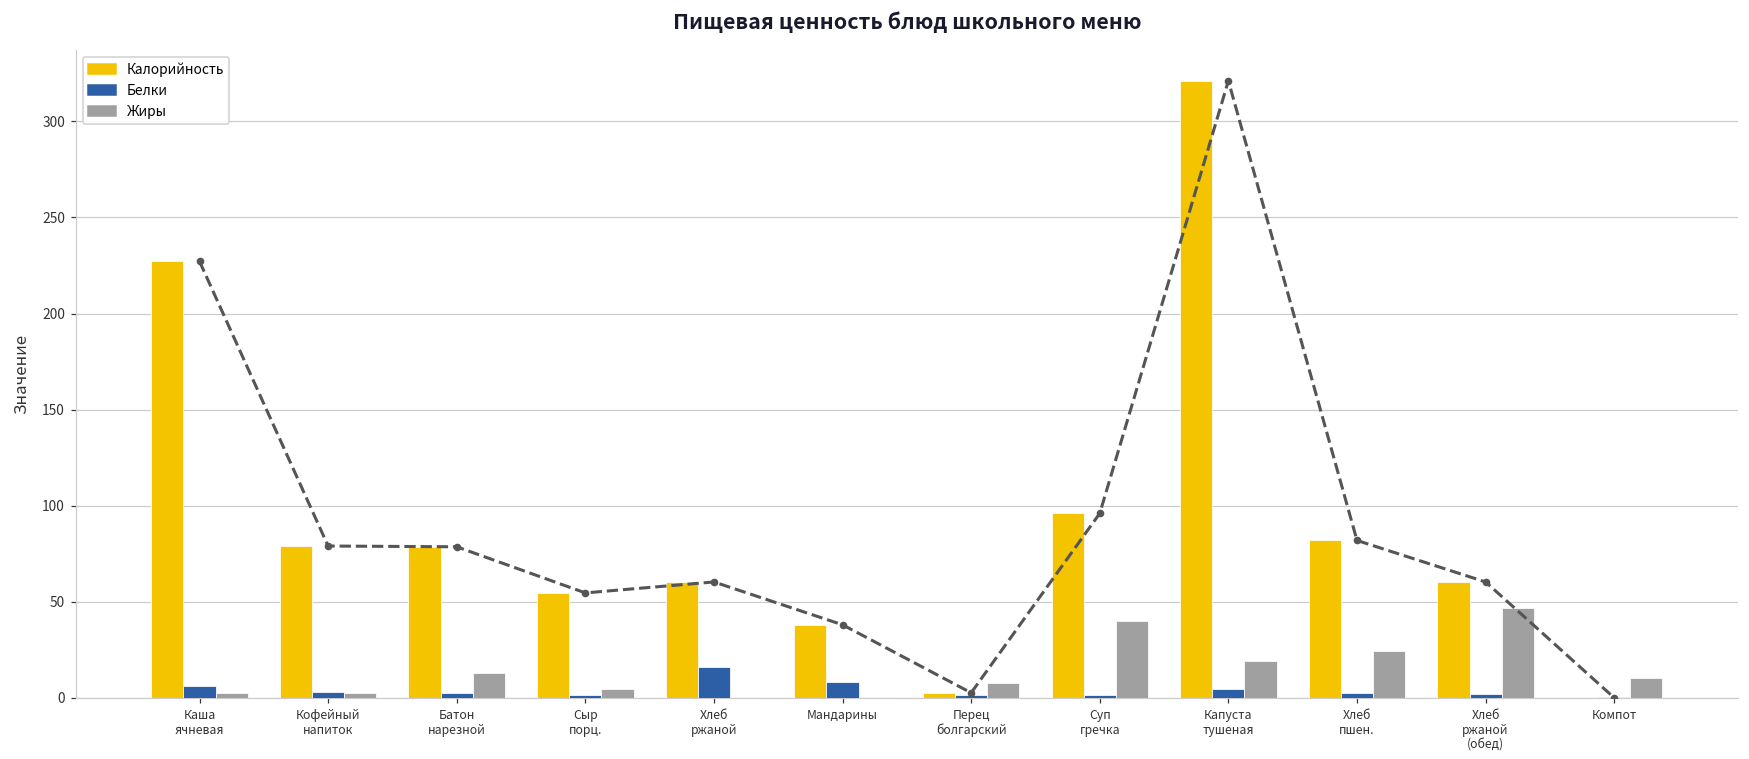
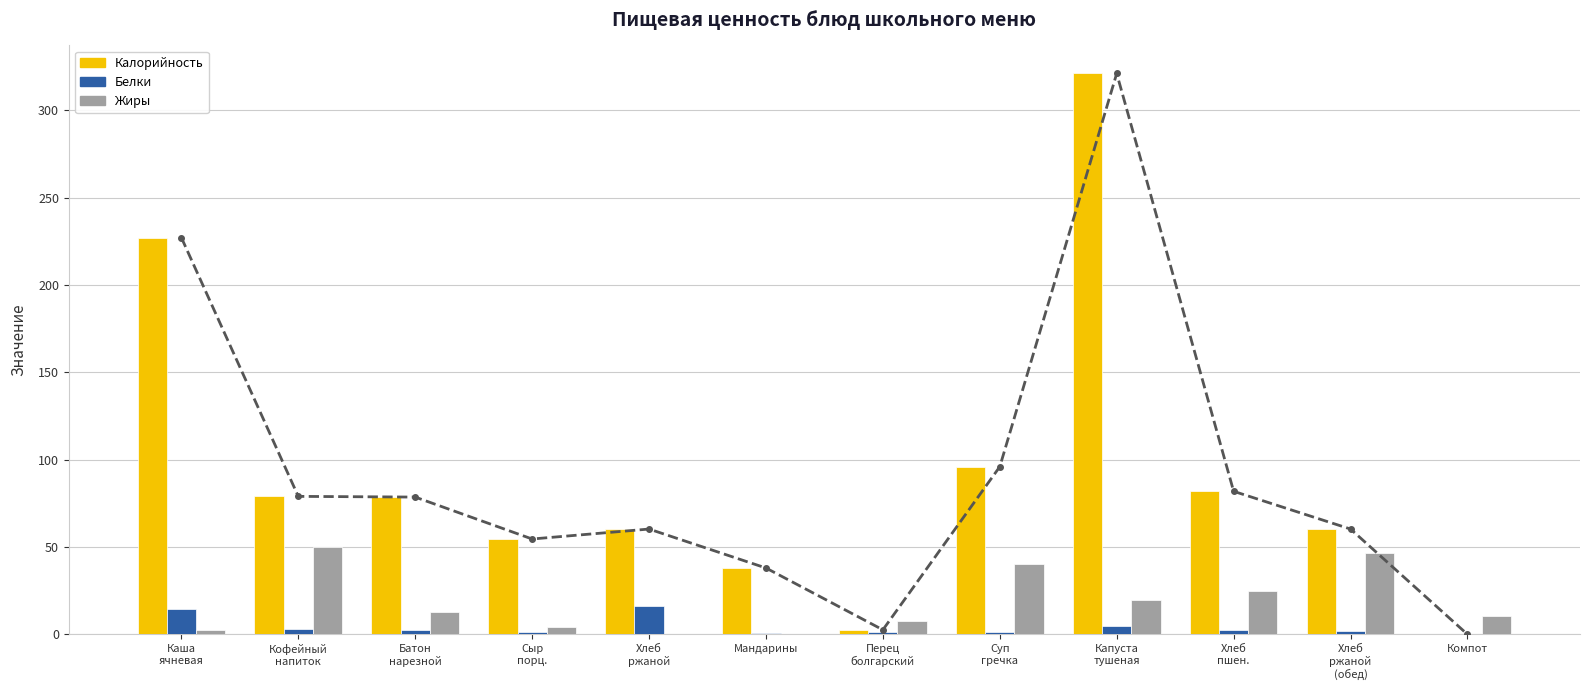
Белки, Каша ячневая: 6 -> 15
Жиры, Кофейный напиток: 3 -> 50
Белки, Мандарины: 8 -> 1
